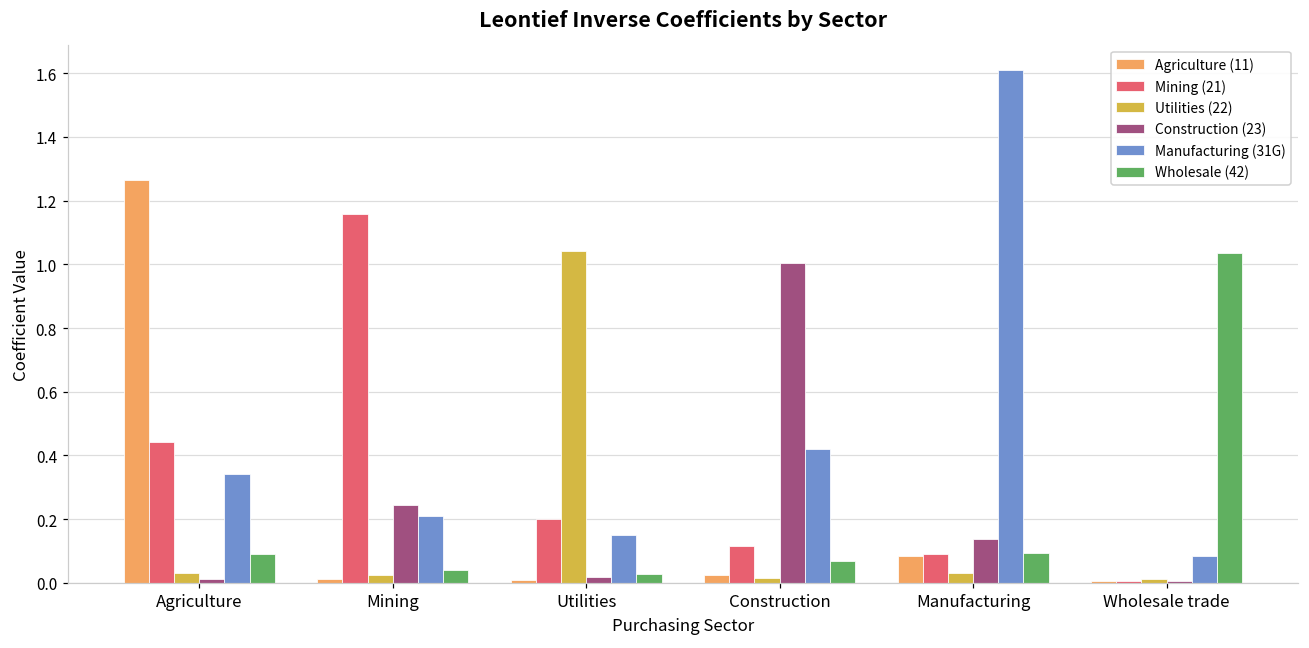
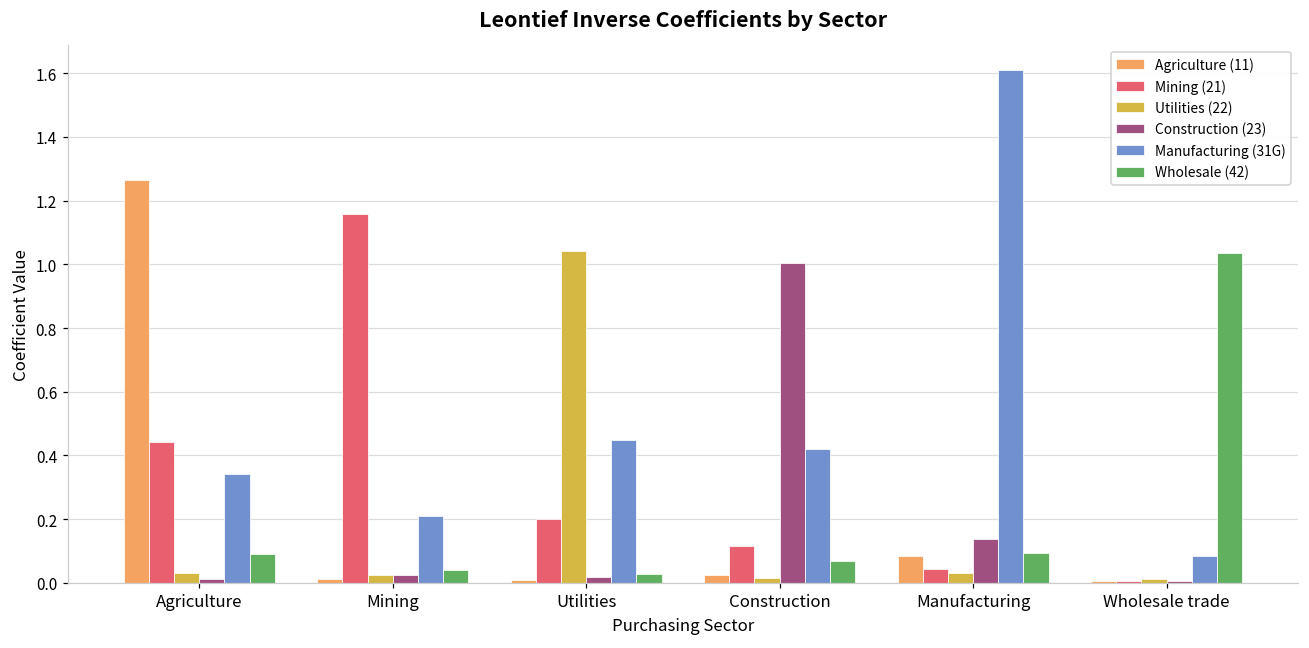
Construction (23), Mining: 0.24 -> 0.02
Manufacturing (31G), Utilities: 0.15 -> 0.45
Mining (21), Manufacturing: 0.09 -> 0.04
